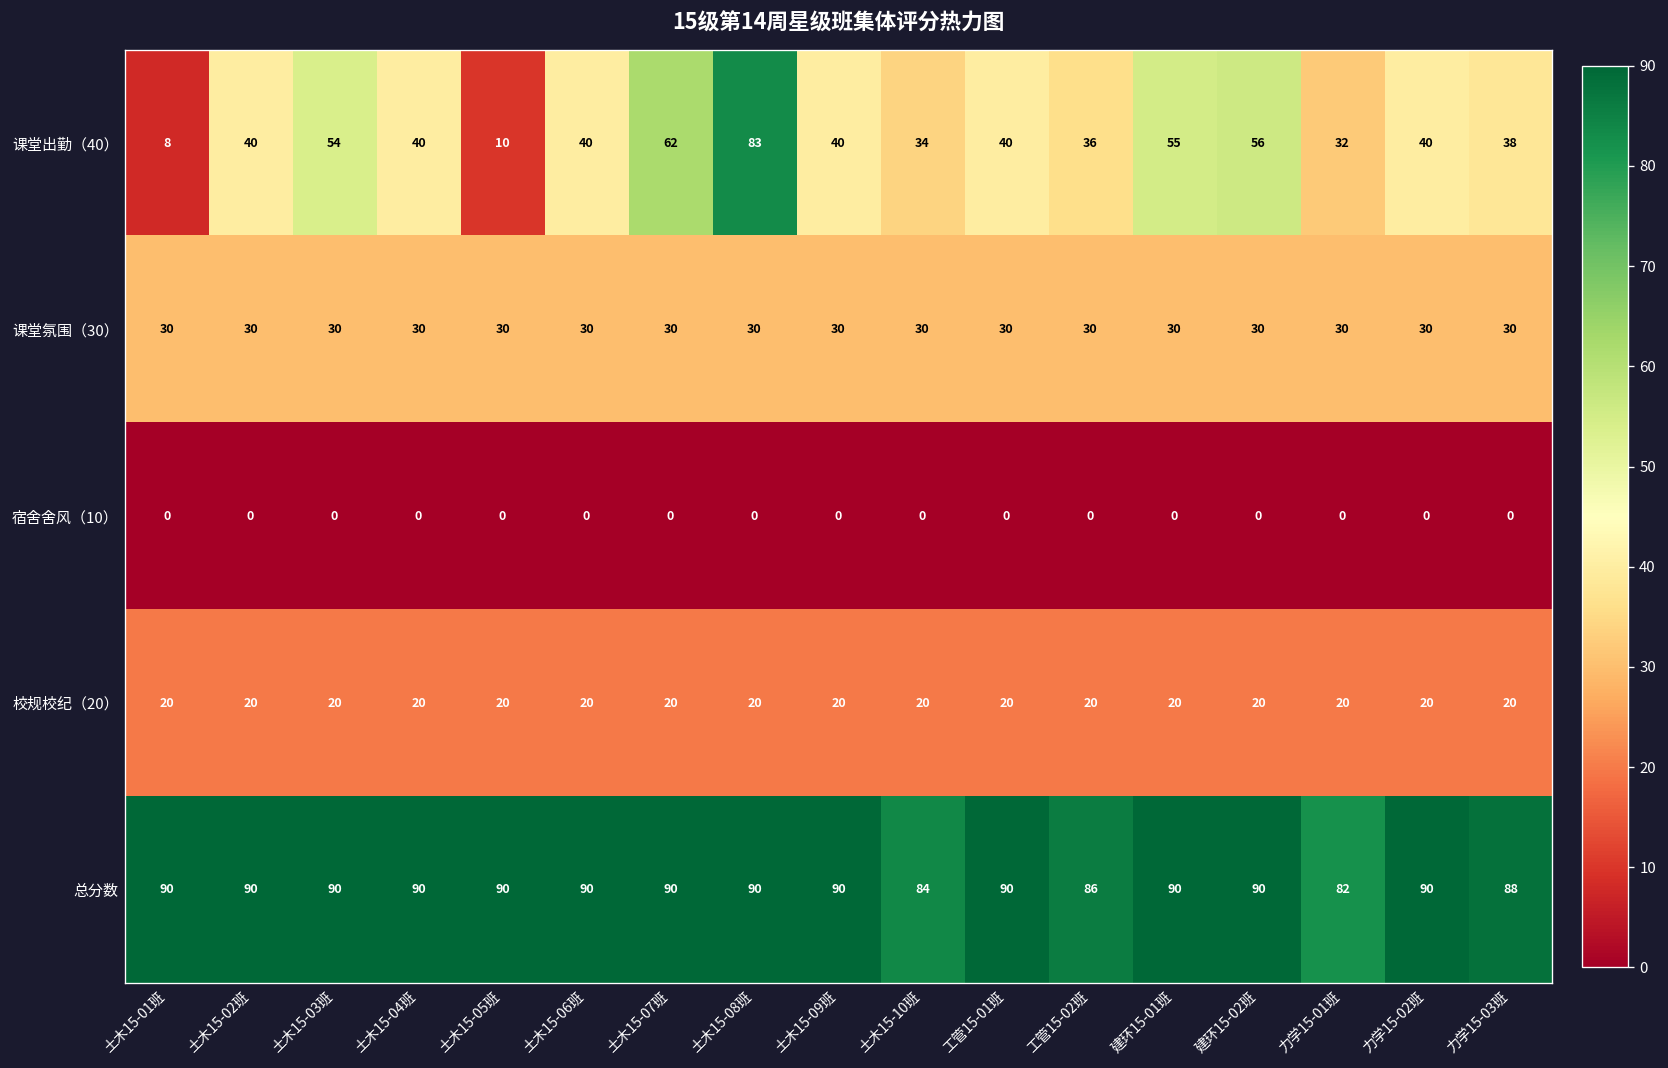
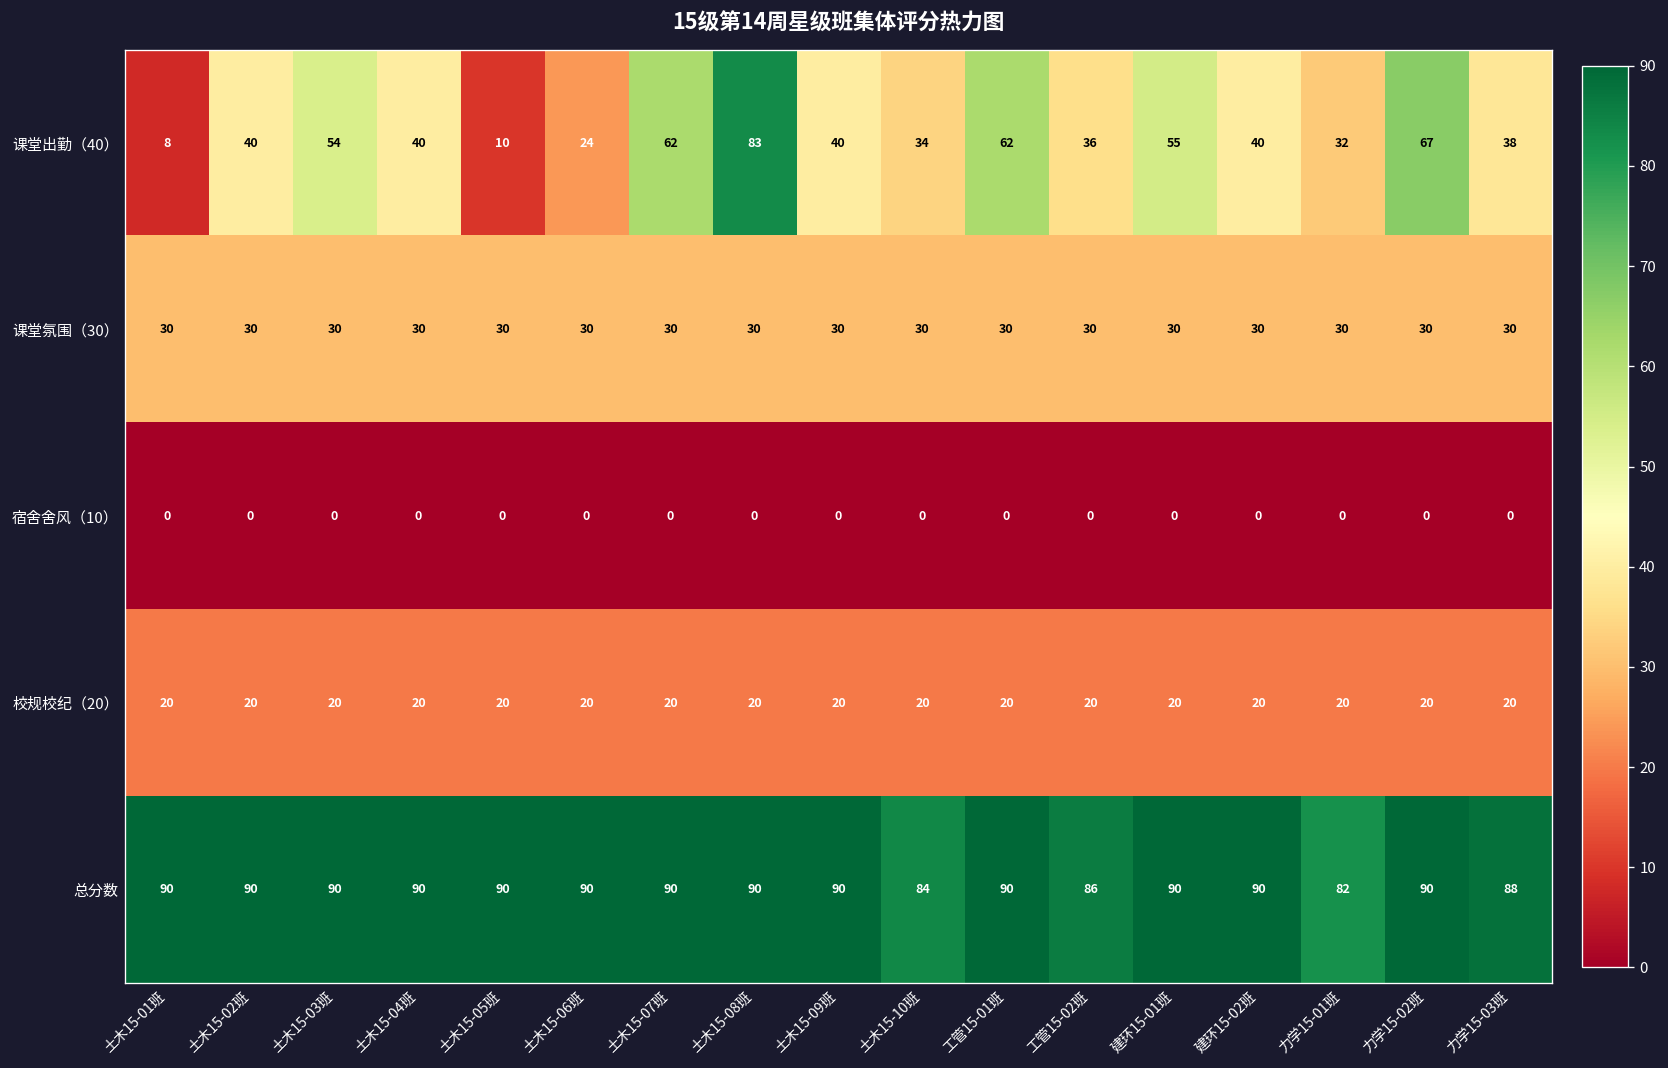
课堂出勤（40）, 土木15-06班: 40 -> 24
课堂出勤（40）, 工管15-01班: 40 -> 62
课堂出勤（40）, 建环15-02班: 56 -> 40
课堂出勤（40）, 力学15-02班: 40 -> 67
